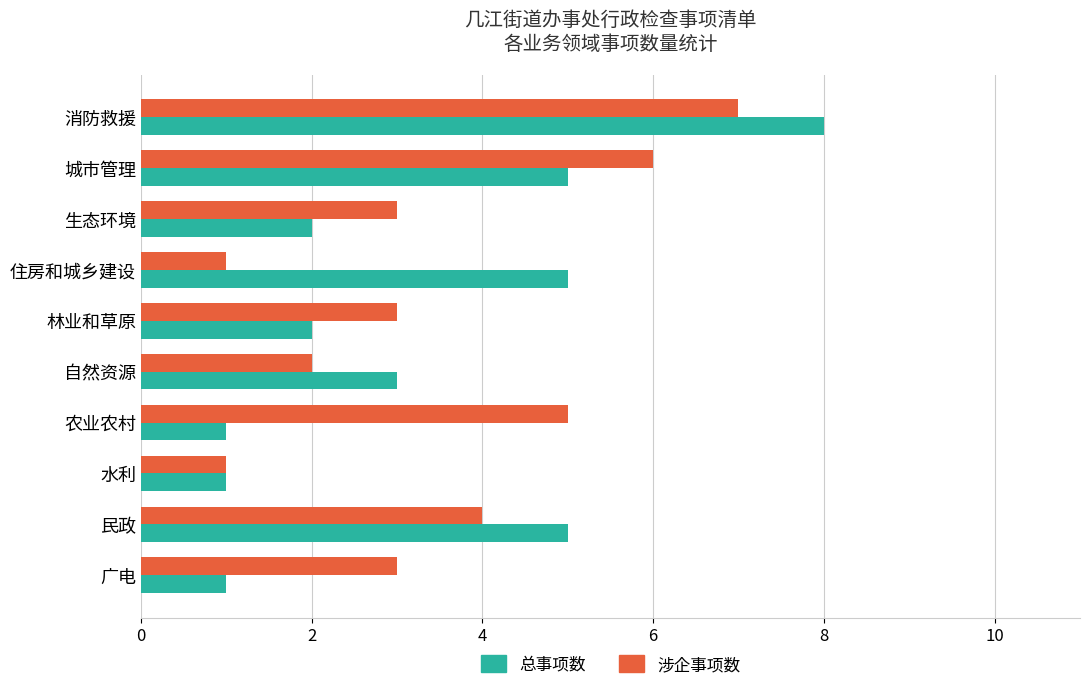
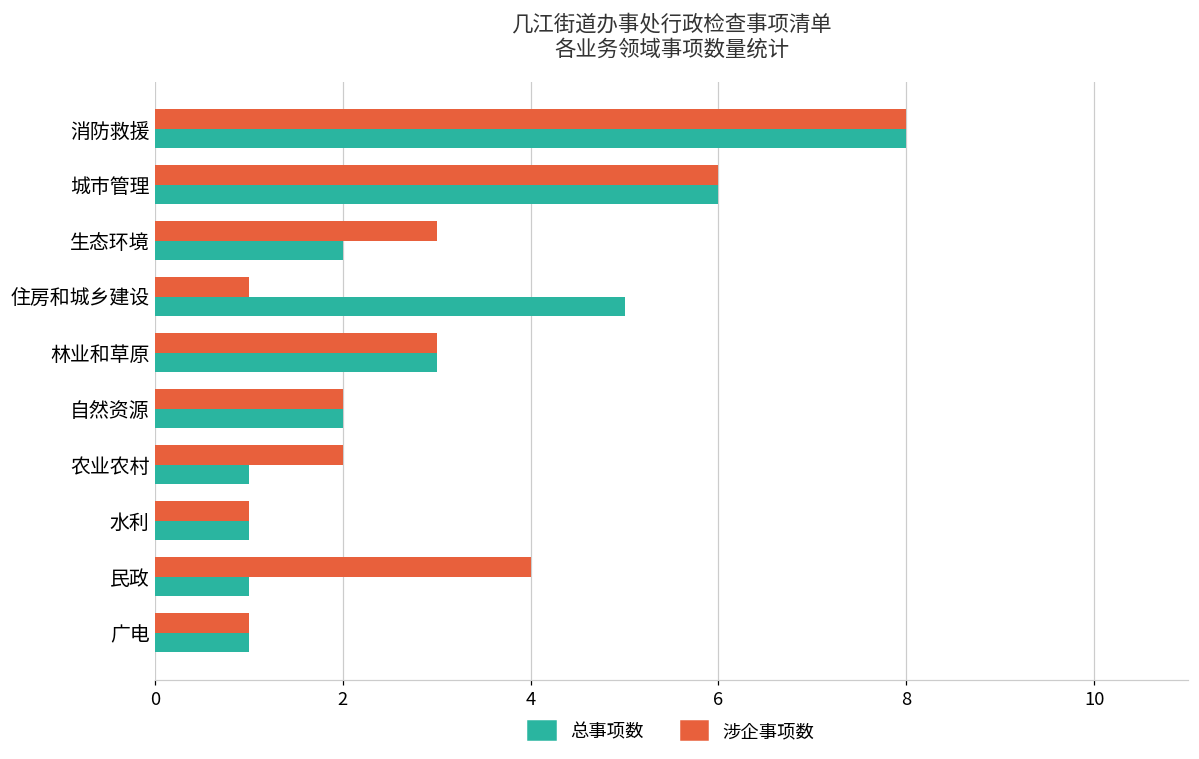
涉企事项数, 消防救援: 7 -> 8
总事项数, 城市管理: 5 -> 6
总事项数, 林业和草原: 2 -> 3
总事项数, 自然资源: 3 -> 2
涉企事项数, 农业农村: 5 -> 2
总事项数, 民政: 5 -> 1
涉企事项数, 广电: 3 -> 1
